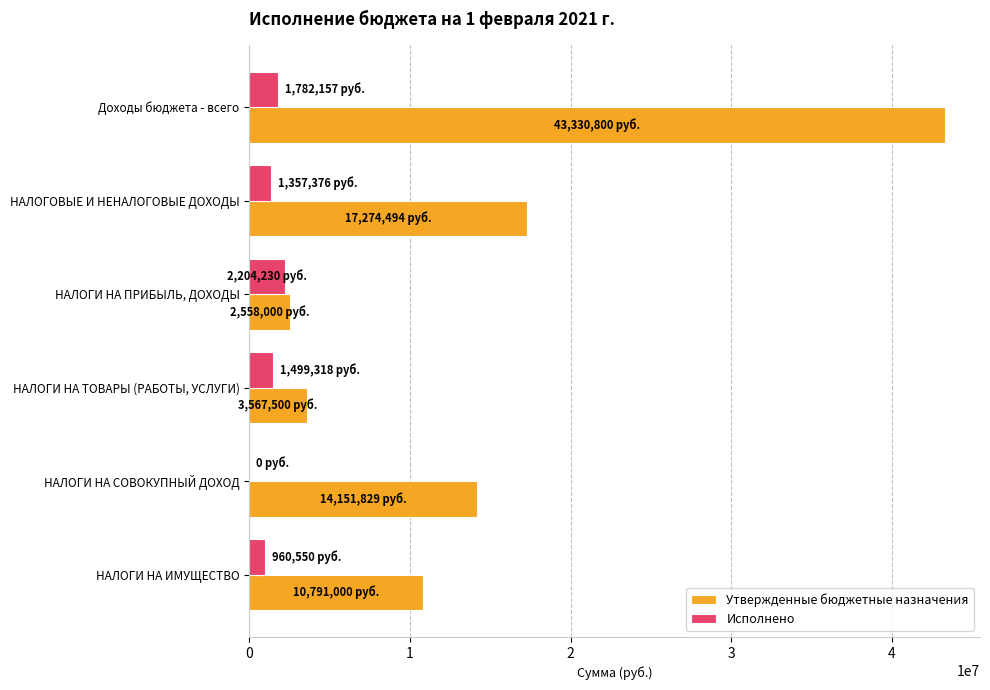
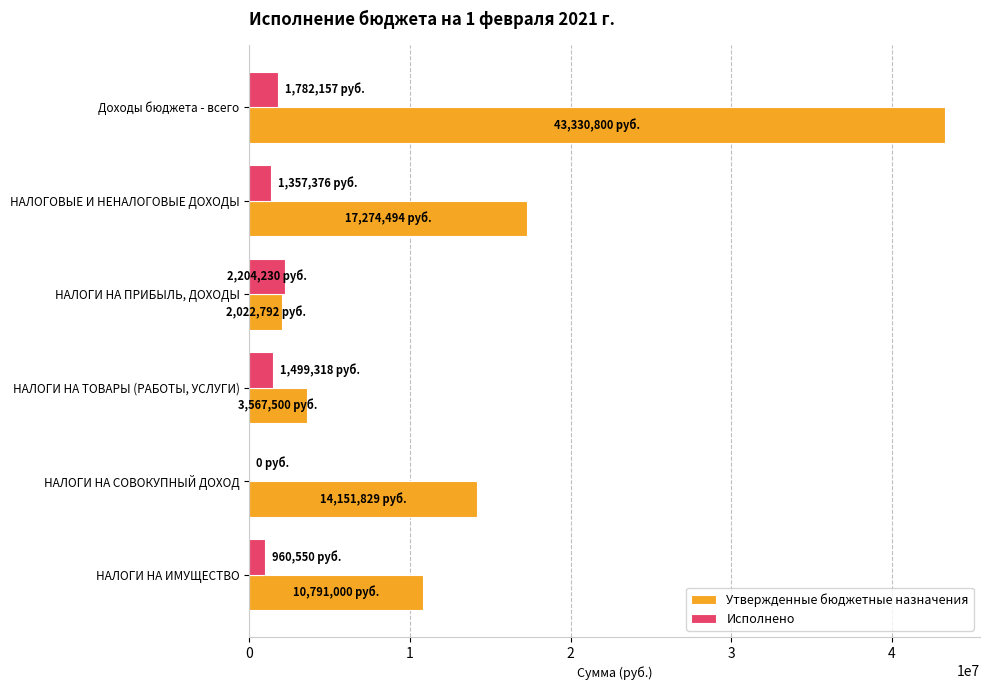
Утвержденные бюджетные назначения, НАЛОГИ НА ПРИБЫЛЬ, ДОХОДЫ: 2,558,000 -> 2,022,792
